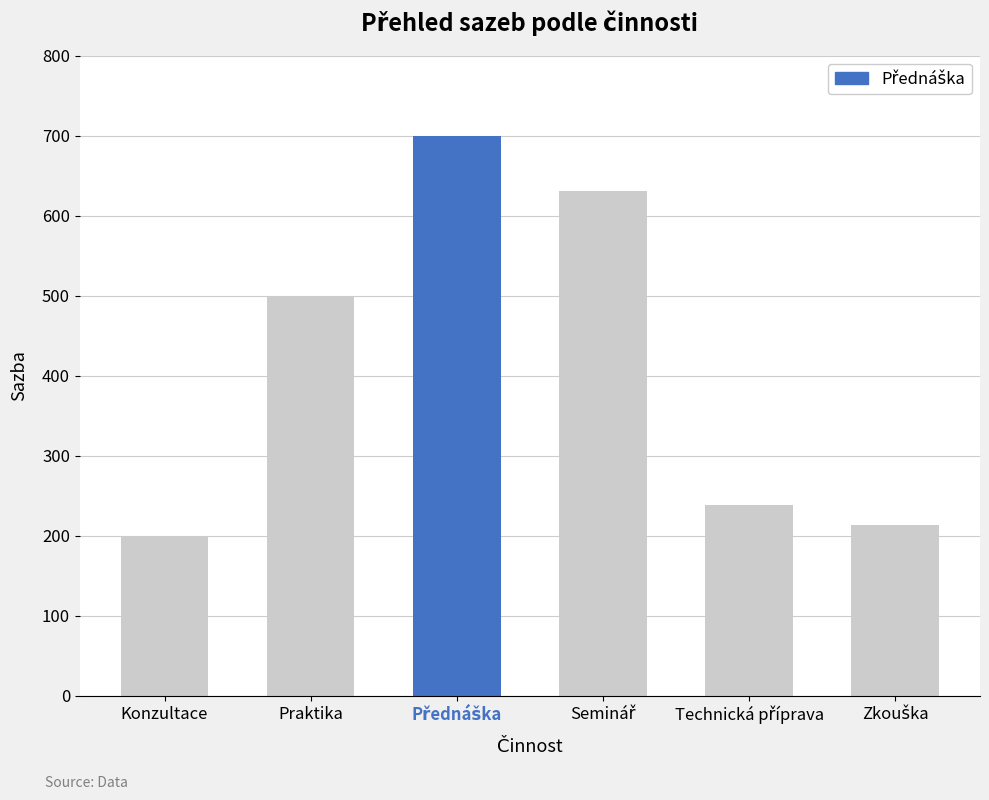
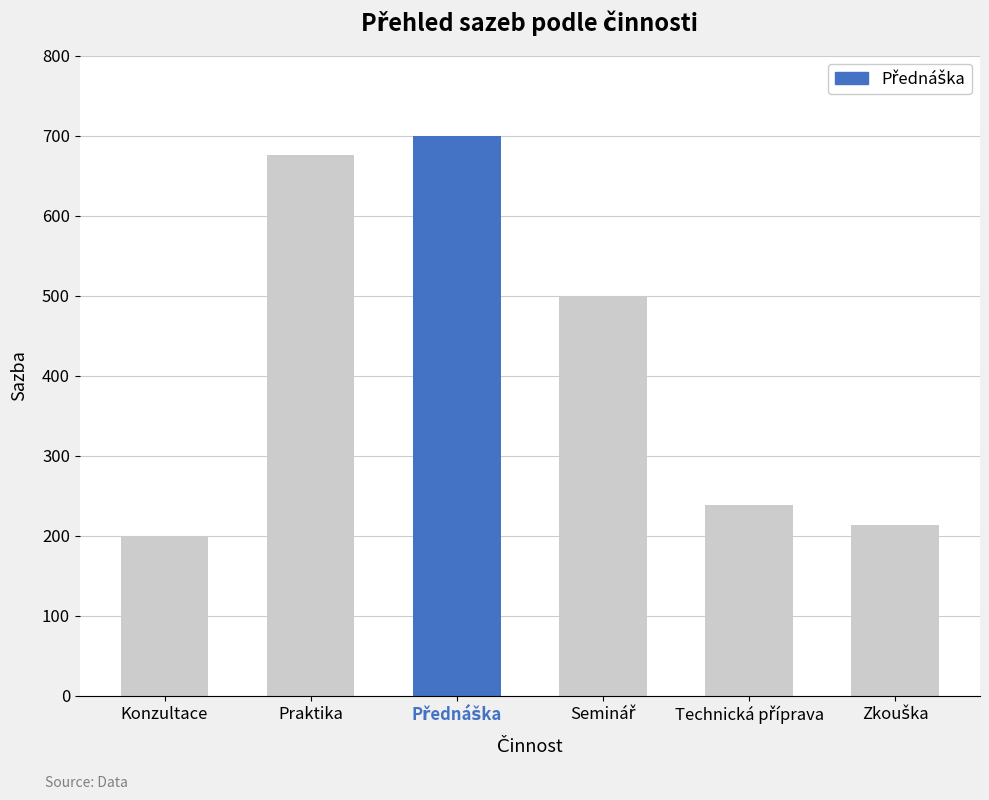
Praktika: 500 -> 680
Seminář: 630 -> 500
